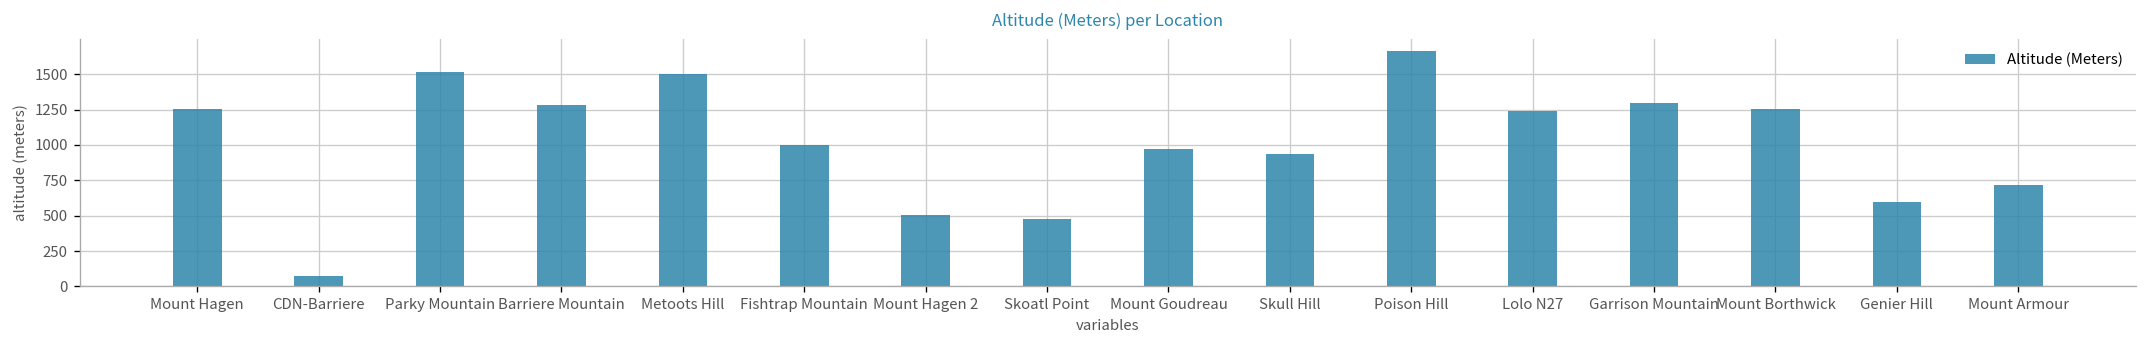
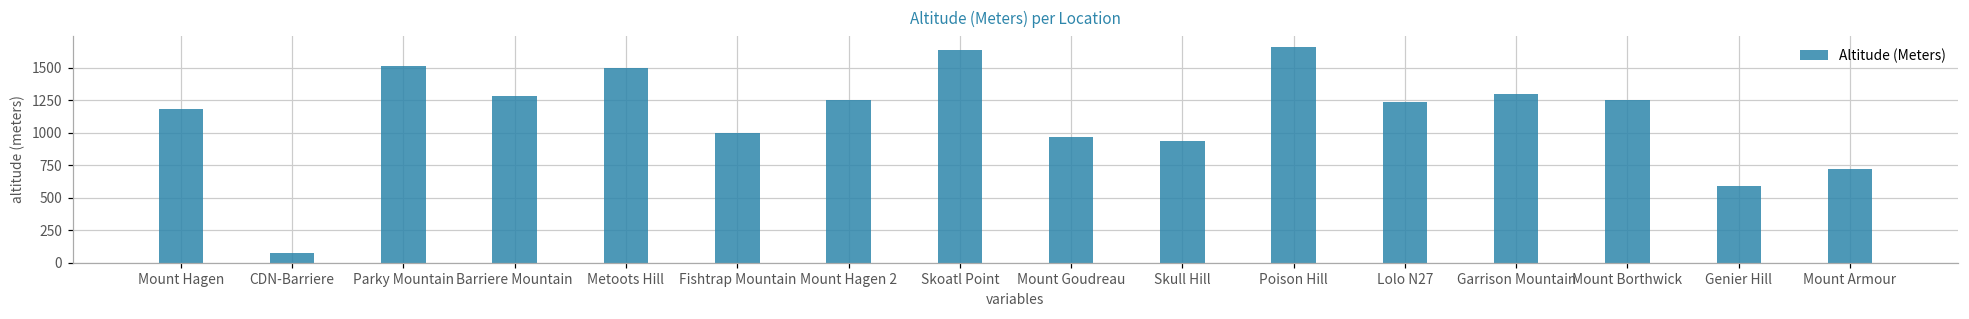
Mount Hagen: 1250 -> 1180
Mount Hagen 2: 510 -> 1250
Skoatl Point: 480 -> 1640
